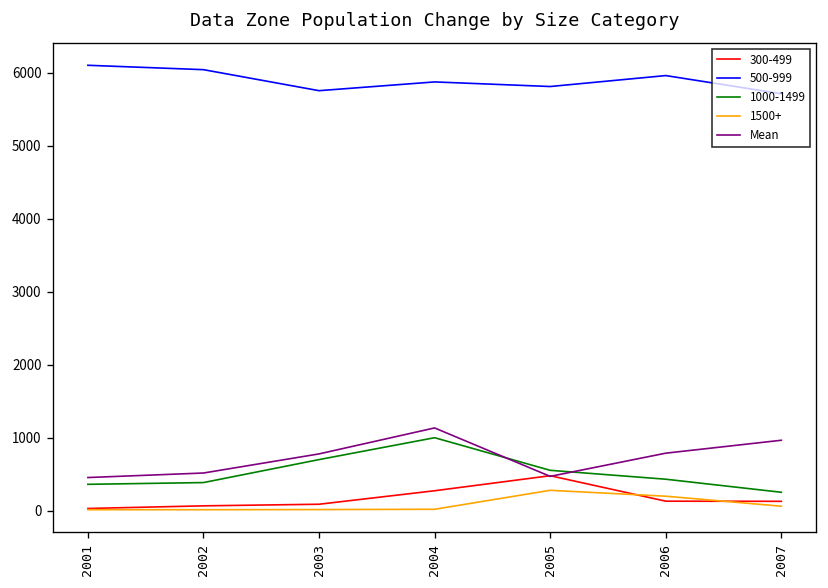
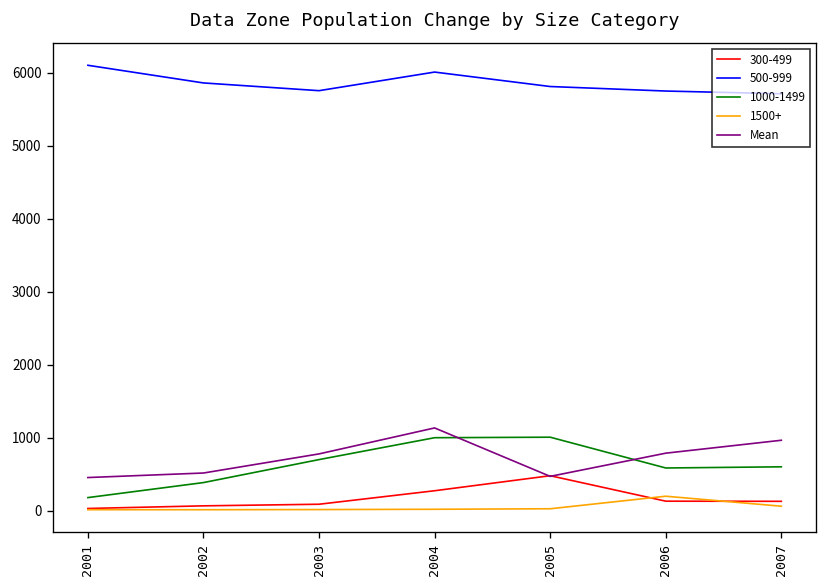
1000-1499, 2001: 400 -> 200
500-999, 2002: 6000 -> 5900
500-999, 2004: 5900 -> 6000
1000-1499, 2005: 600 -> 1000
1500+, 2005: 300 -> 0
500-999, 2006: 6000 -> 5800
1000-1499, 2006: 400 -> 600
1000-1499, 2007: 300 -> 600
